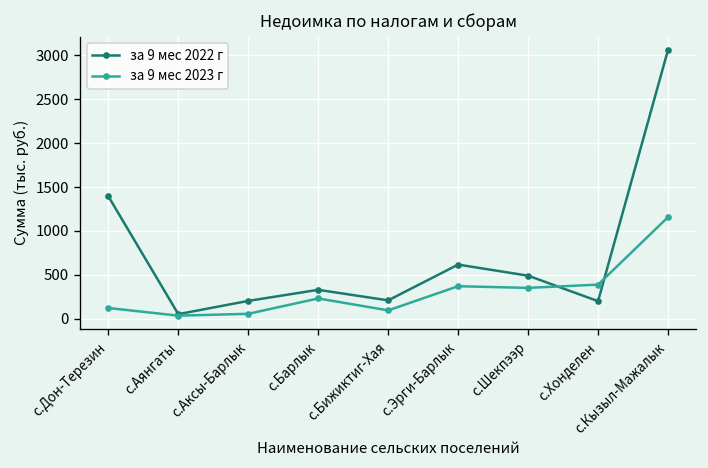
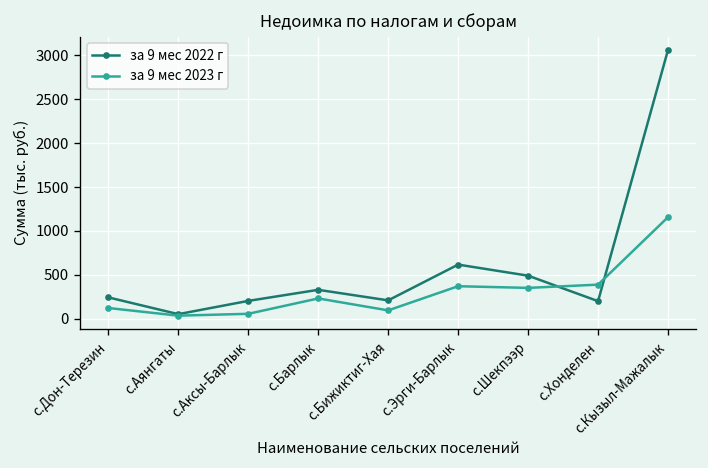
за 9 мес 2022 г, с.Дон-Терезин: 1400 -> 200
